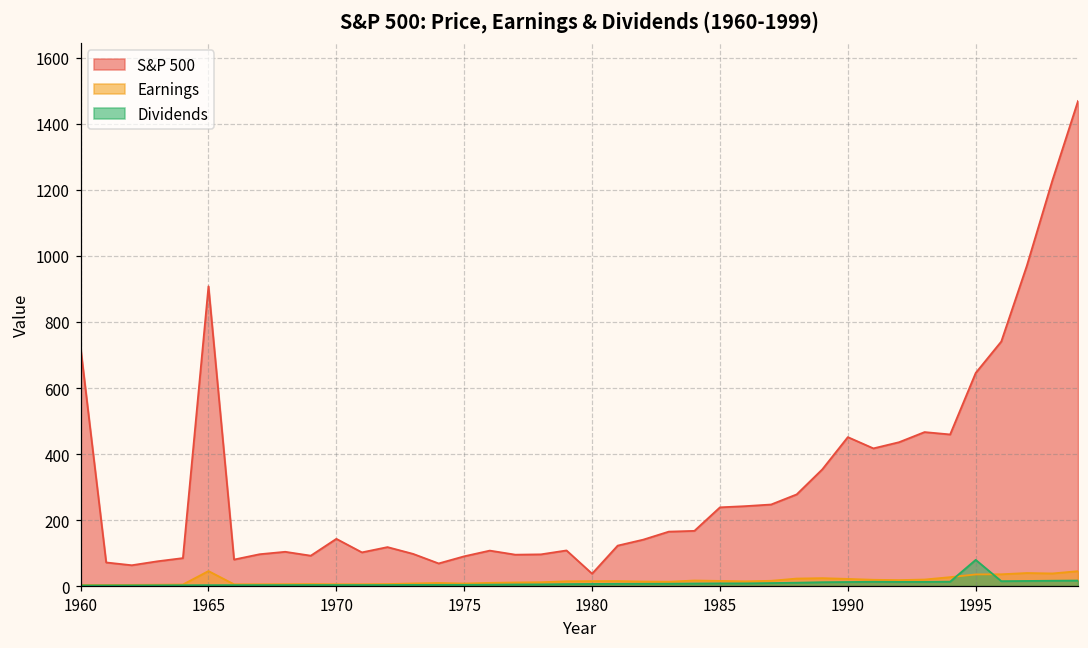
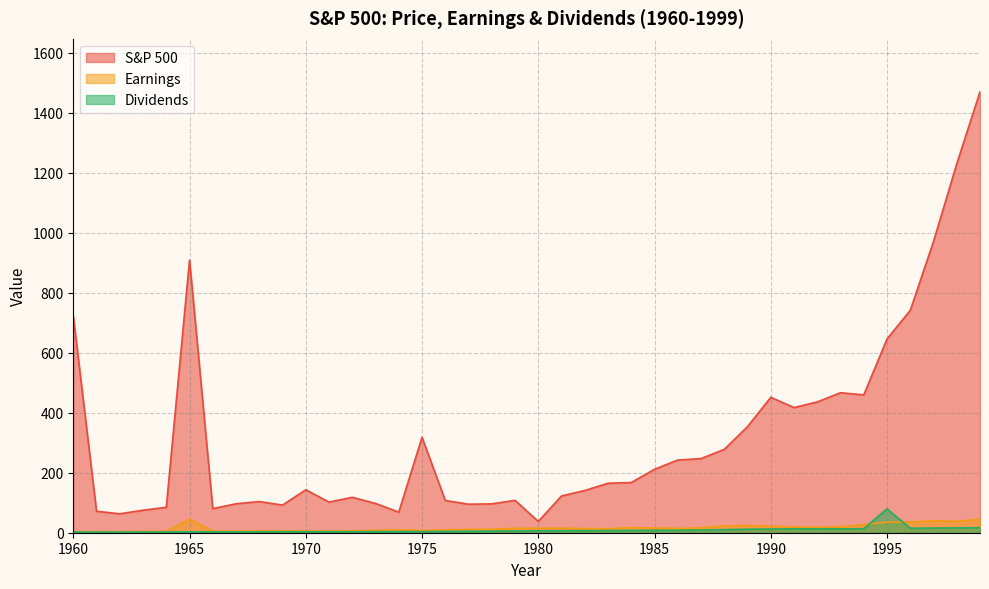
S&P 500, 1975: 90 -> 320
S&P 500, 1985: 240 -> 210
